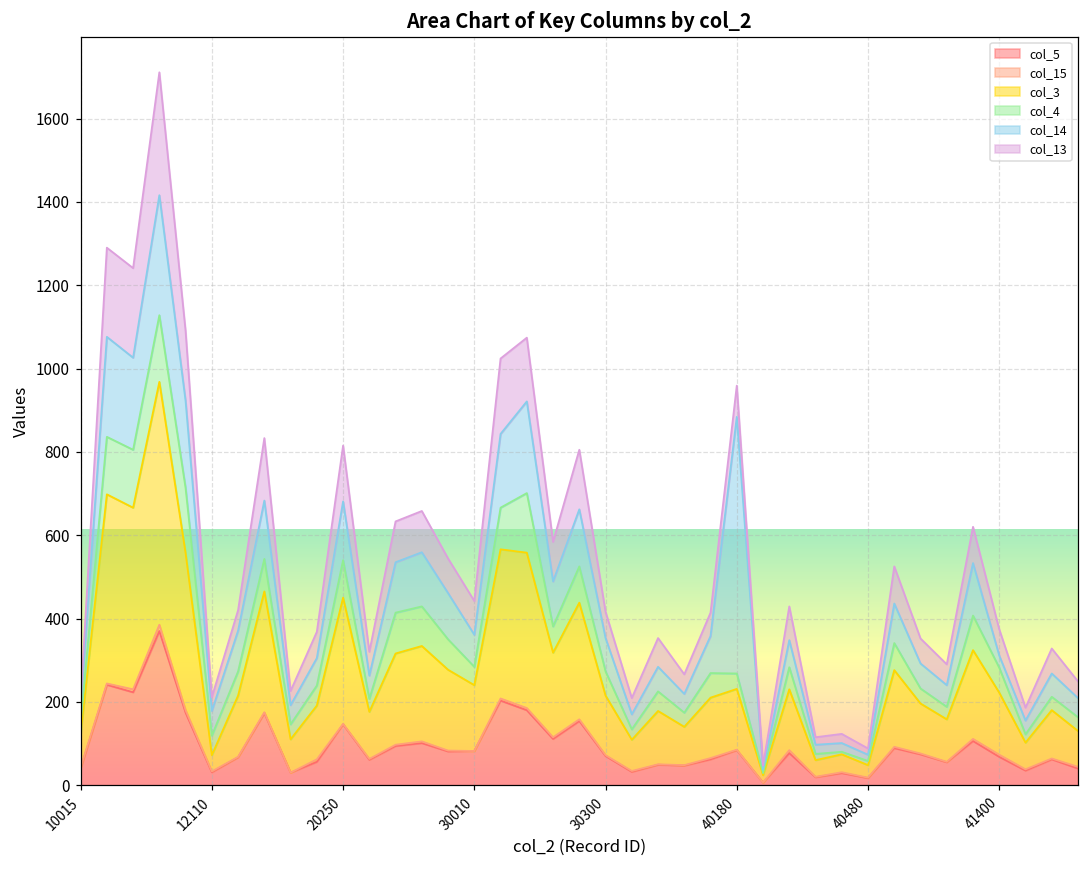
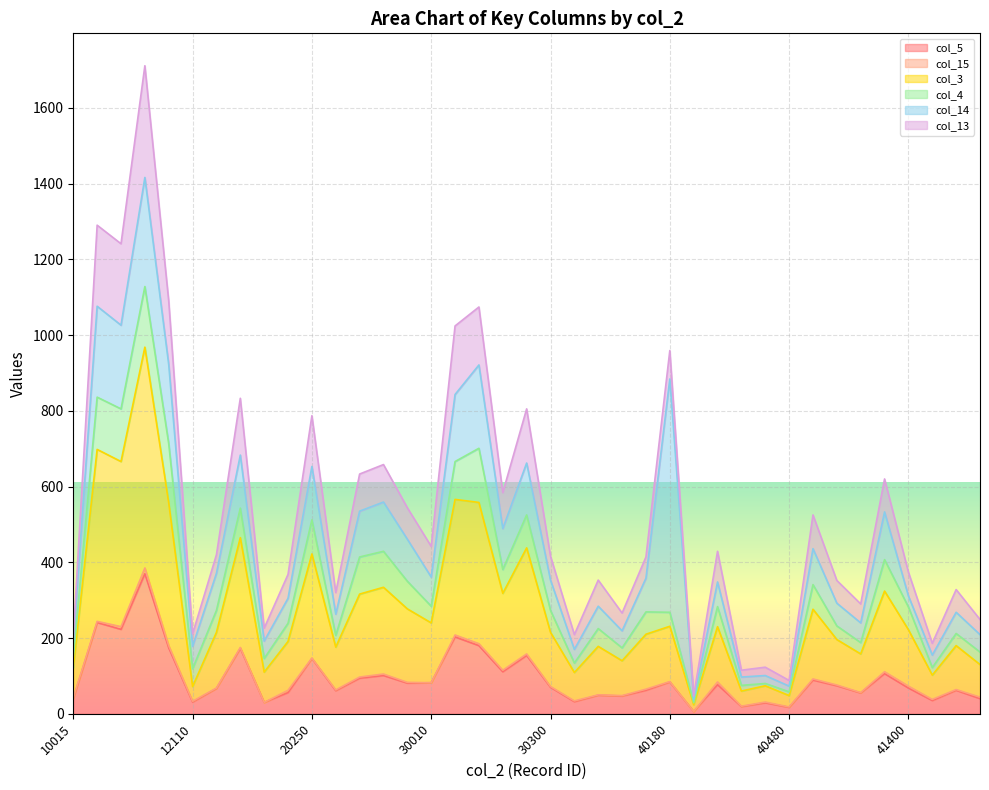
col_3, 20250: 300 -> 280
